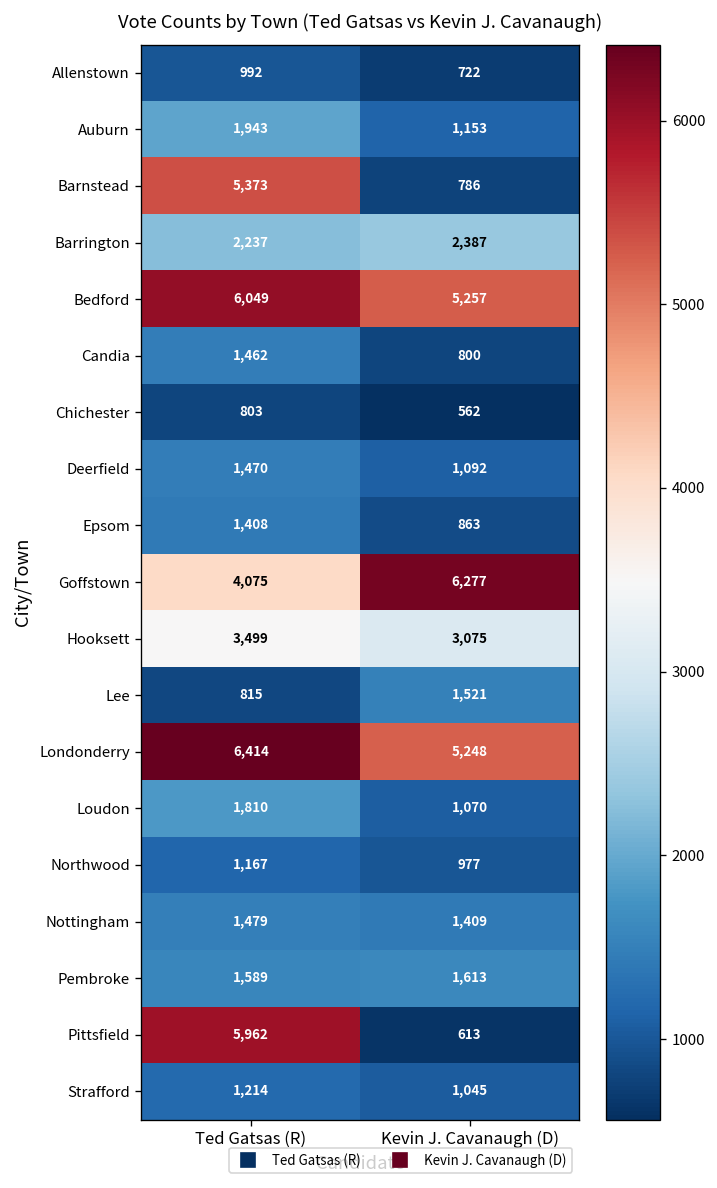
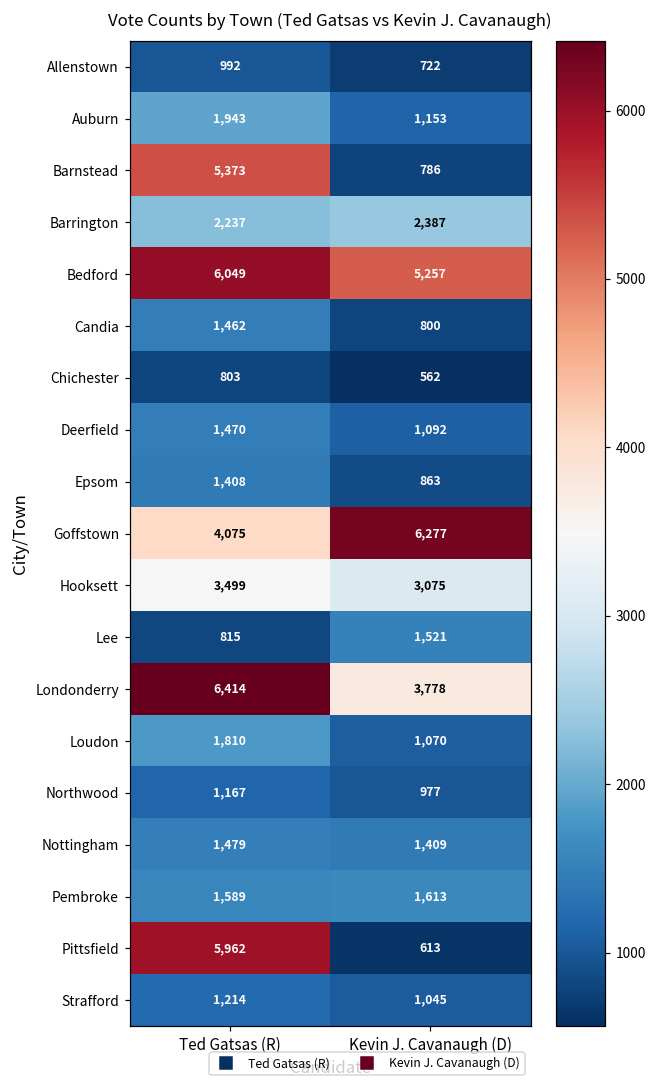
Londonderry, Kevin J. Cavanaugh (D): 5,248 -> 3,778
